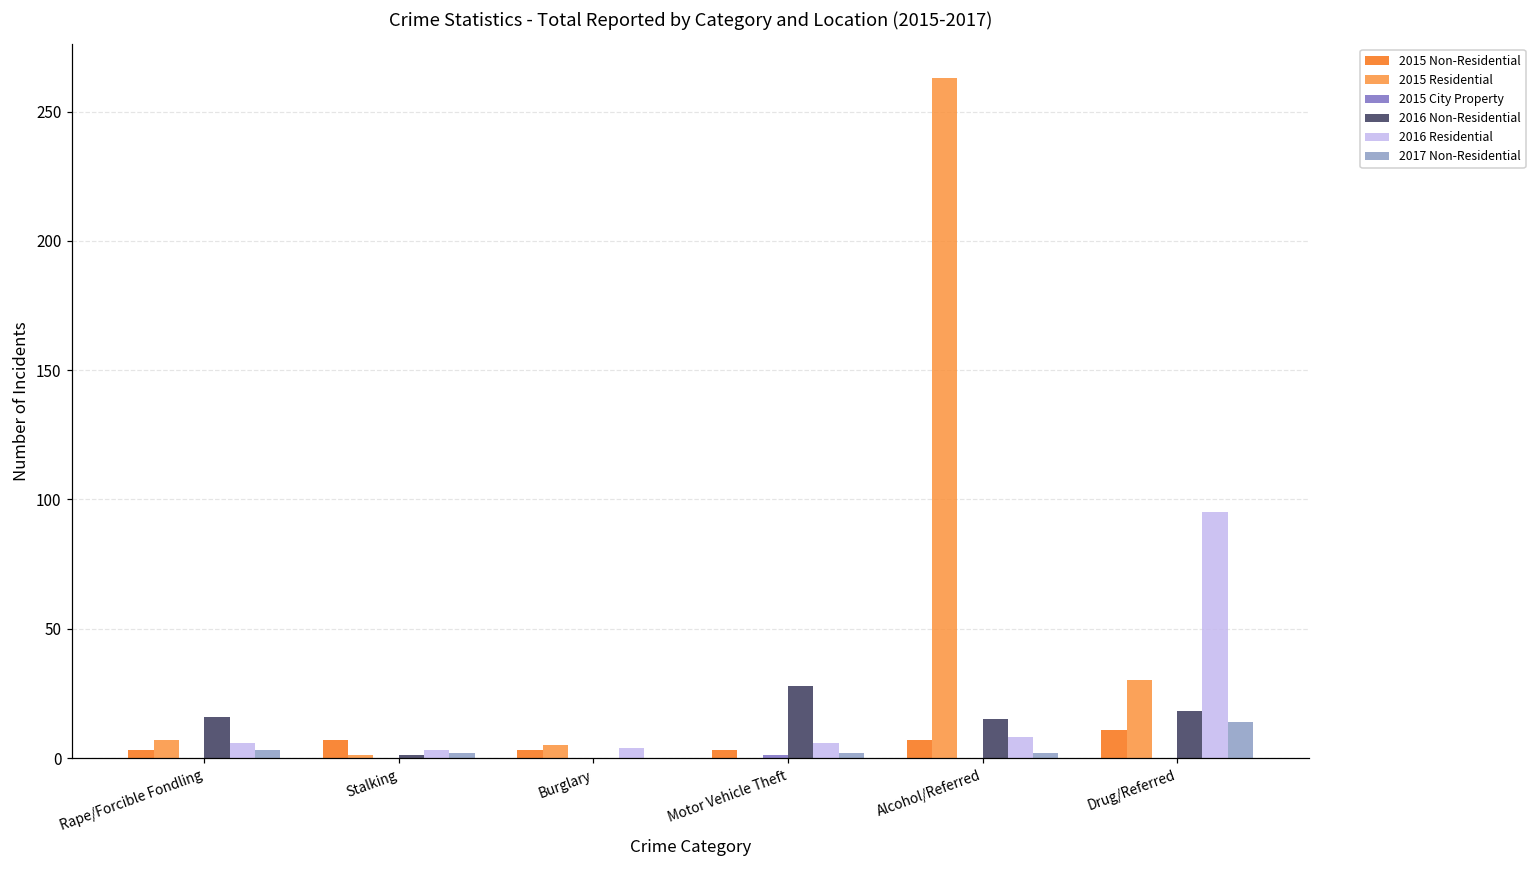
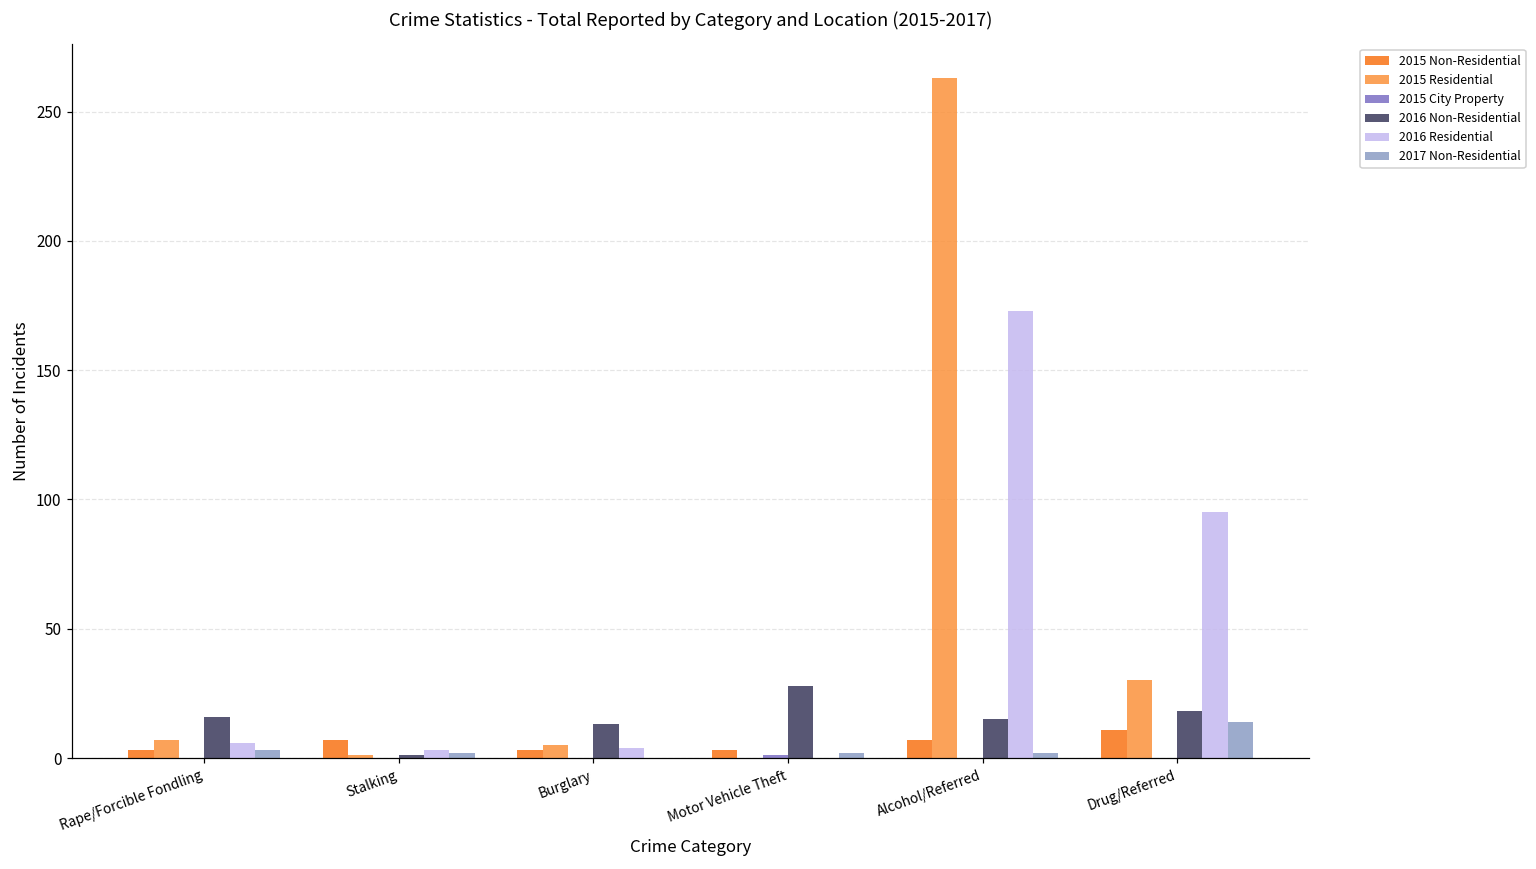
2016 Non-Residential, Burglary: 0 -> 13
2016 Residential, Motor Vehicle Theft: 6 -> 0
2016 Residential, Alcohol/Referred: 8 -> 173
